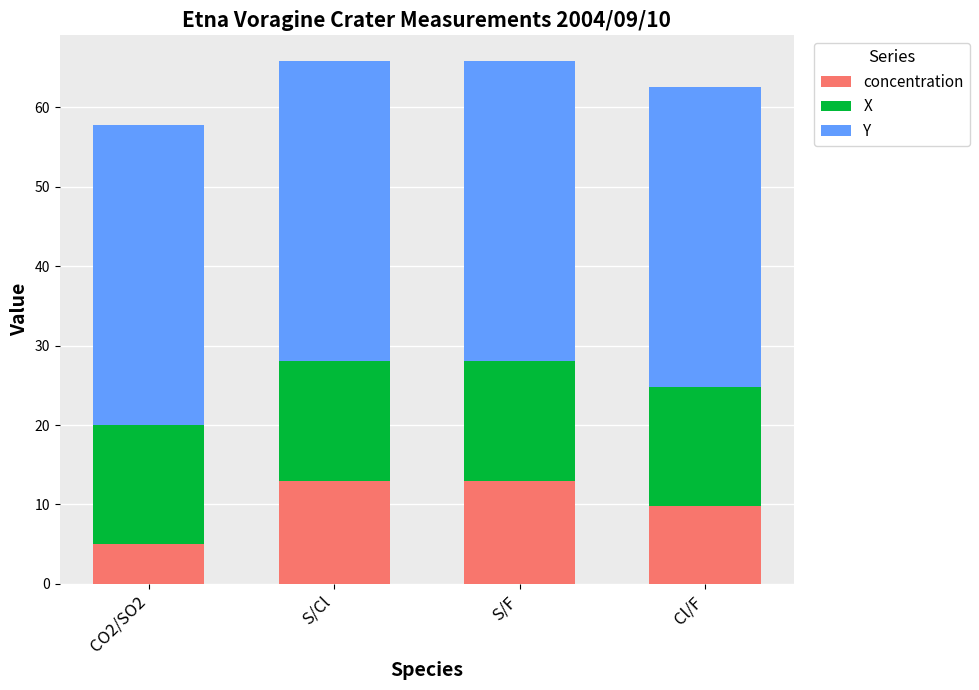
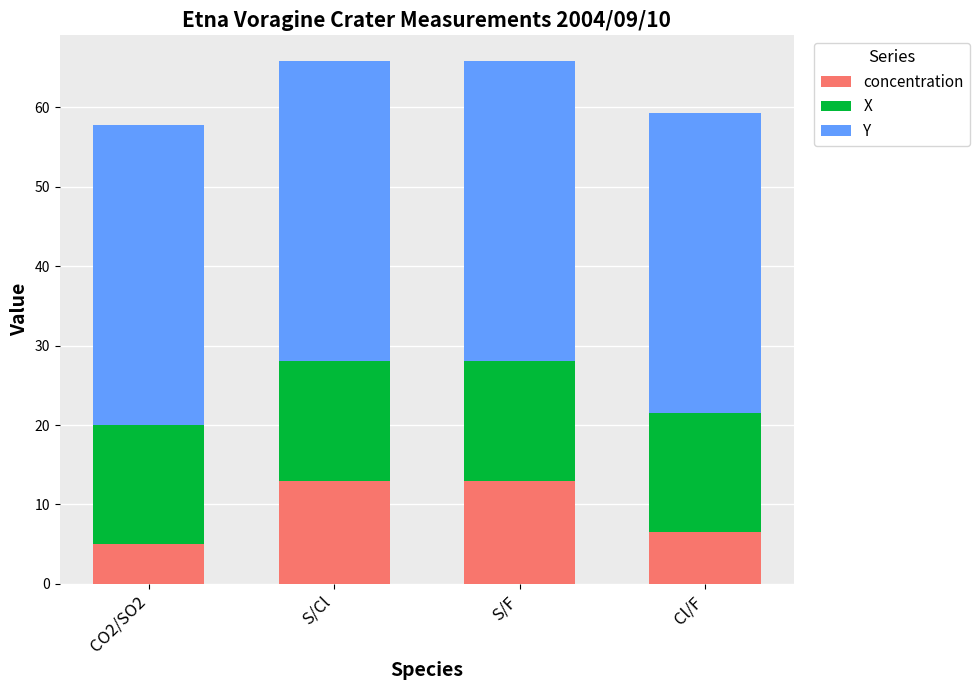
concentration, Cl/F: 10 -> 7
